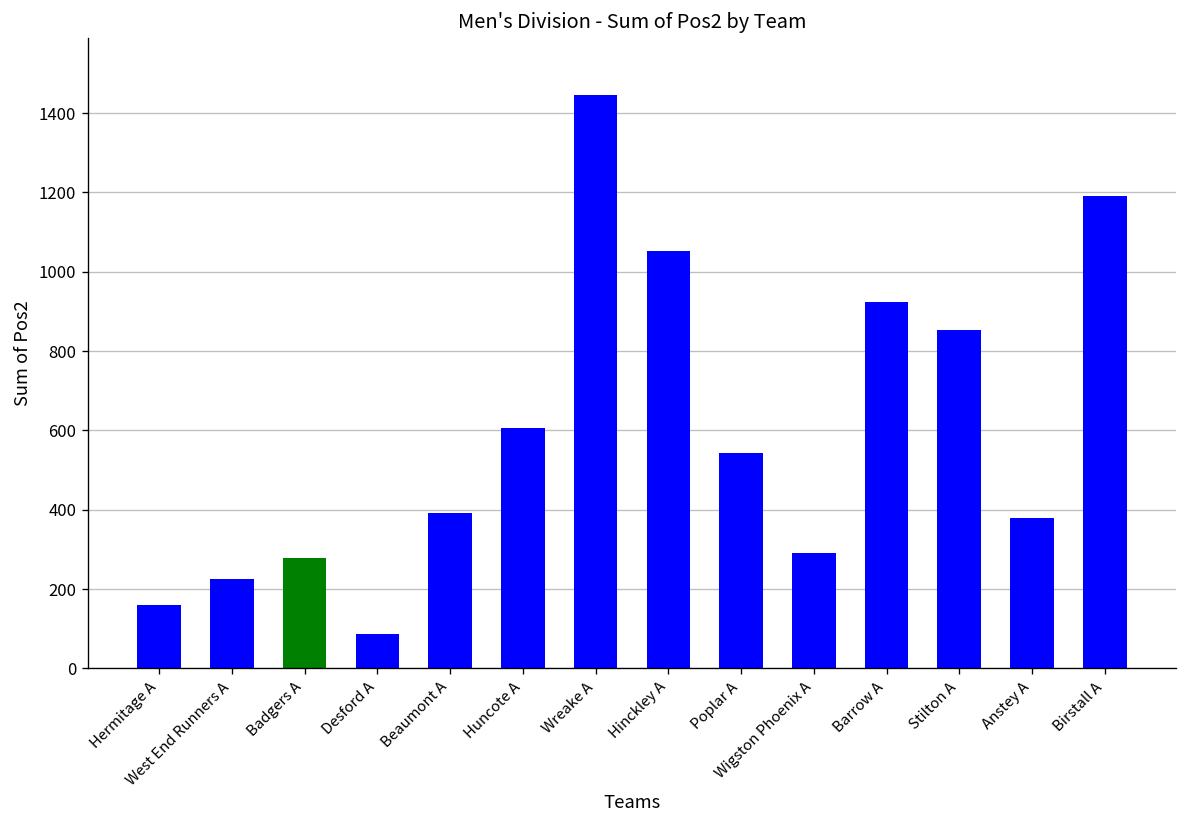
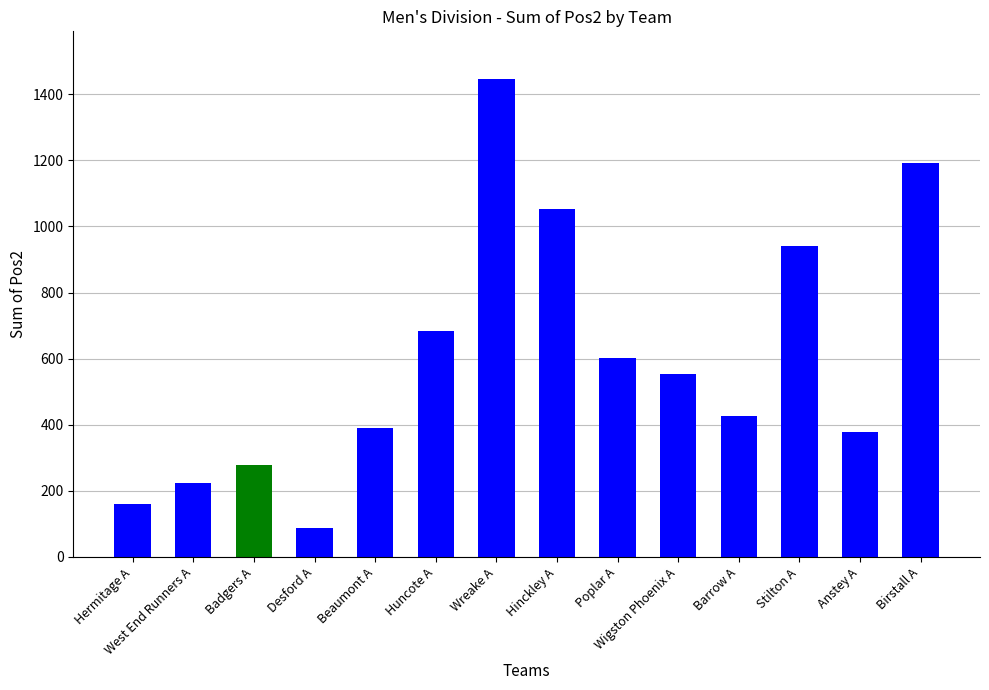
Huncote A: 610 -> 680
Poplar A: 540 -> 600
Wigston Phoenix A: 290 -> 550
Barrow A: 920 -> 430
Stilton A: 850 -> 940
